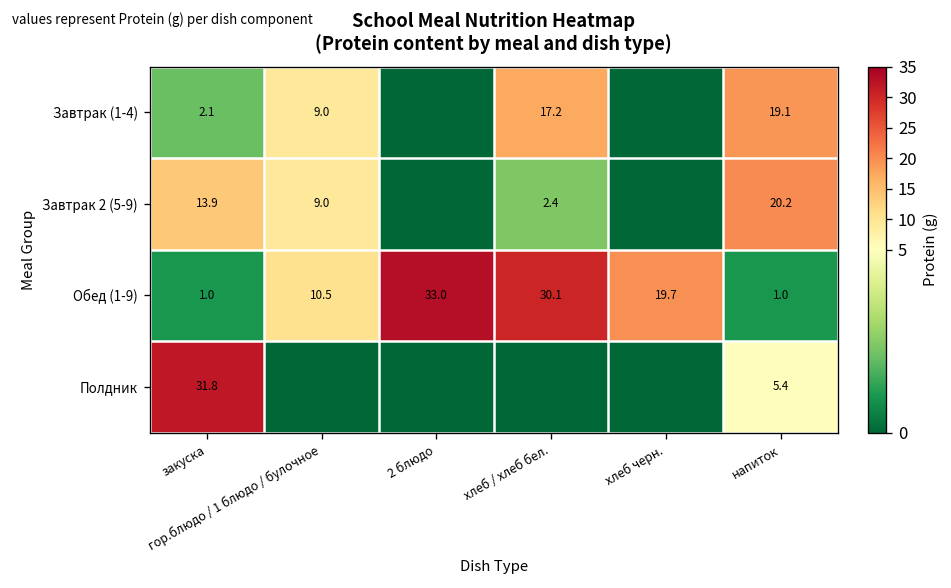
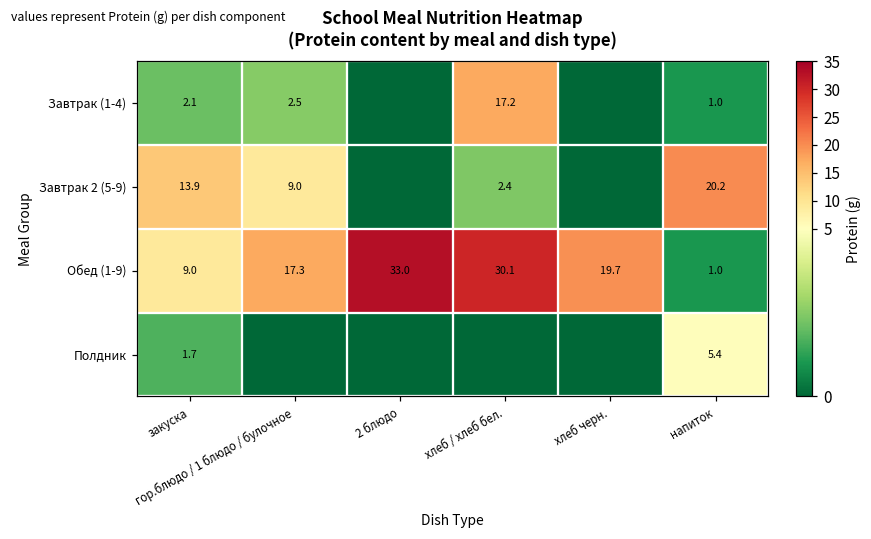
Завтрак (1-4), гор.блюдо / 1 блюдо / булочное: 9.0 -> 2.5
Завтрак (1-4), напиток: 19.1 -> 1.0
Обед (1-9), закуска: 1.0 -> 9.0
Обед (1-9), гор.блюдо / 1 блюдо / булочное: 10.5 -> 17.3
Полдник, закуска: 31.8 -> 1.7
